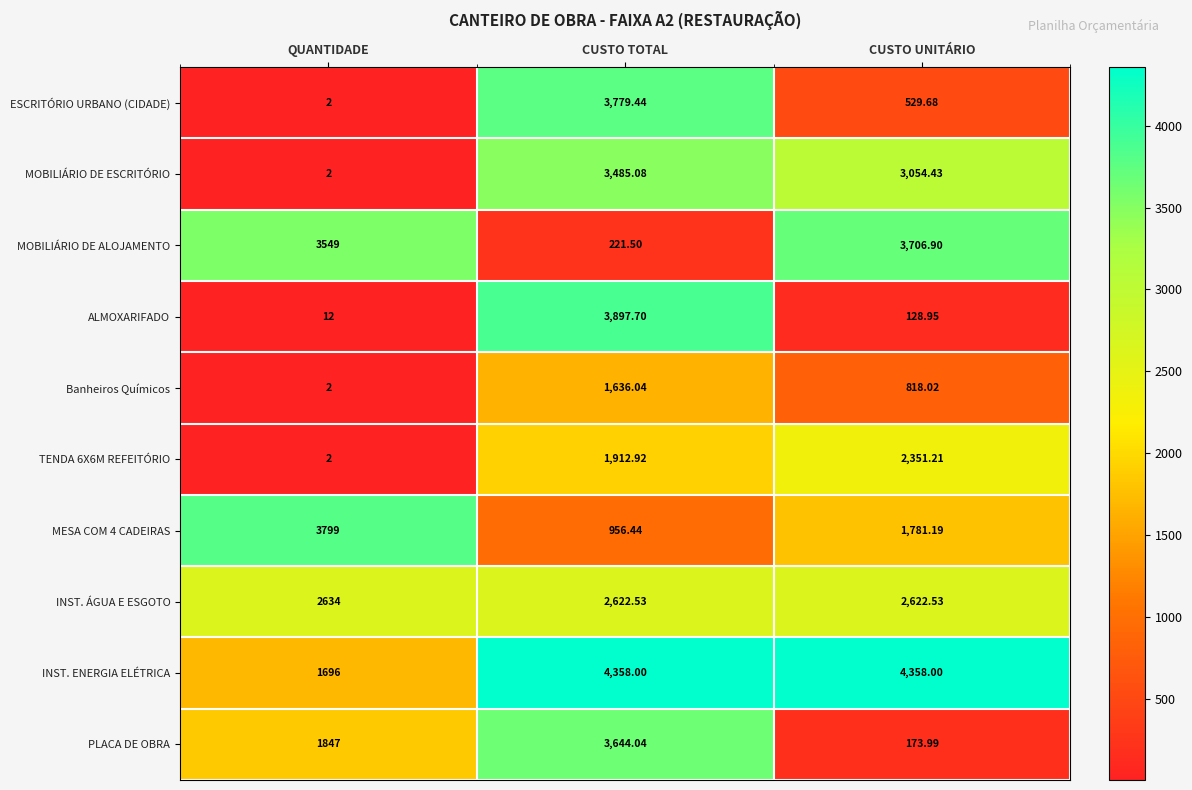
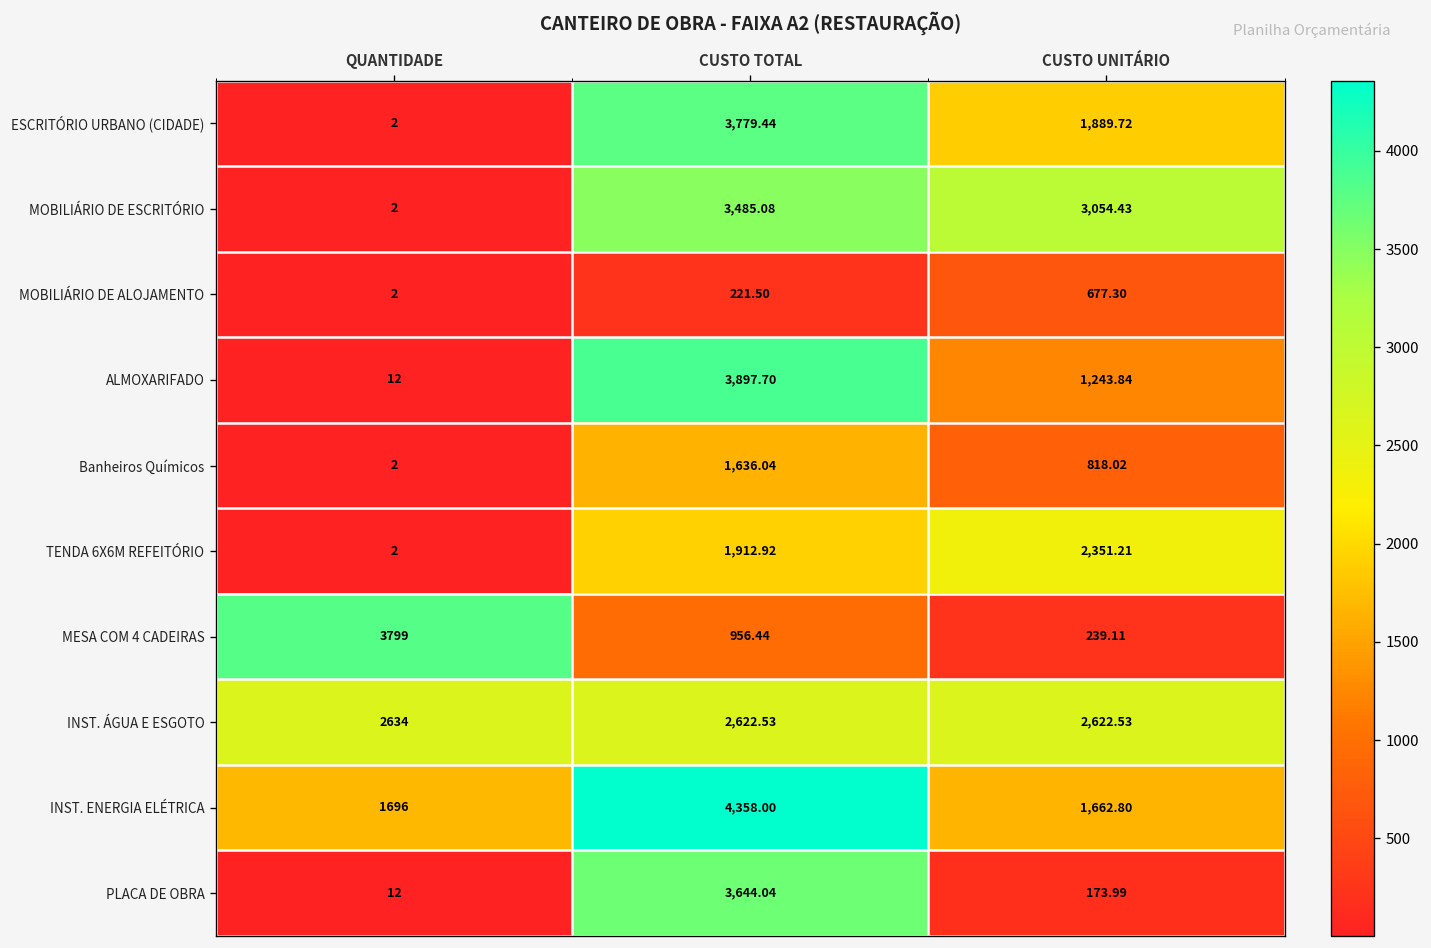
ESCRITÓRIO URBANO (CIDADE), CUSTO UNITÁRIO: 529.68 -> 1,889.72
MOBILIÁRIO DE ALOJAMENTO, QUANTIDADE: 3549 -> 2
MOBILIÁRIO DE ALOJAMENTO, CUSTO UNITÁRIO: 3,706.90 -> 677.30
ALMOXARIFADO, CUSTO UNITÁRIO: 128.95 -> 1,243.84
MESA COM 4 CADEIRAS, CUSTO UNITÁRIO: 1,781.19 -> 239.11
INST. ENERGIA ELÉTRICA, CUSTO UNITÁRIO: 4,358.00 -> 1,662.80
PLACA DE OBRA, QUANTIDADE: 1847 -> 12
